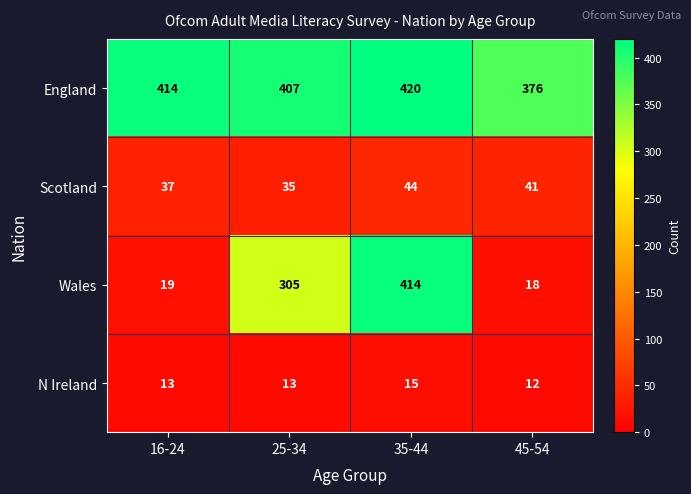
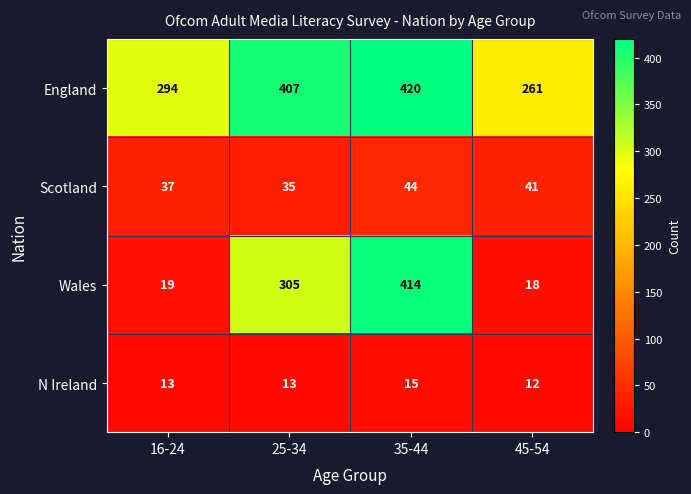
England, 16-24: 414 -> 294
England, 45-54: 376 -> 261
